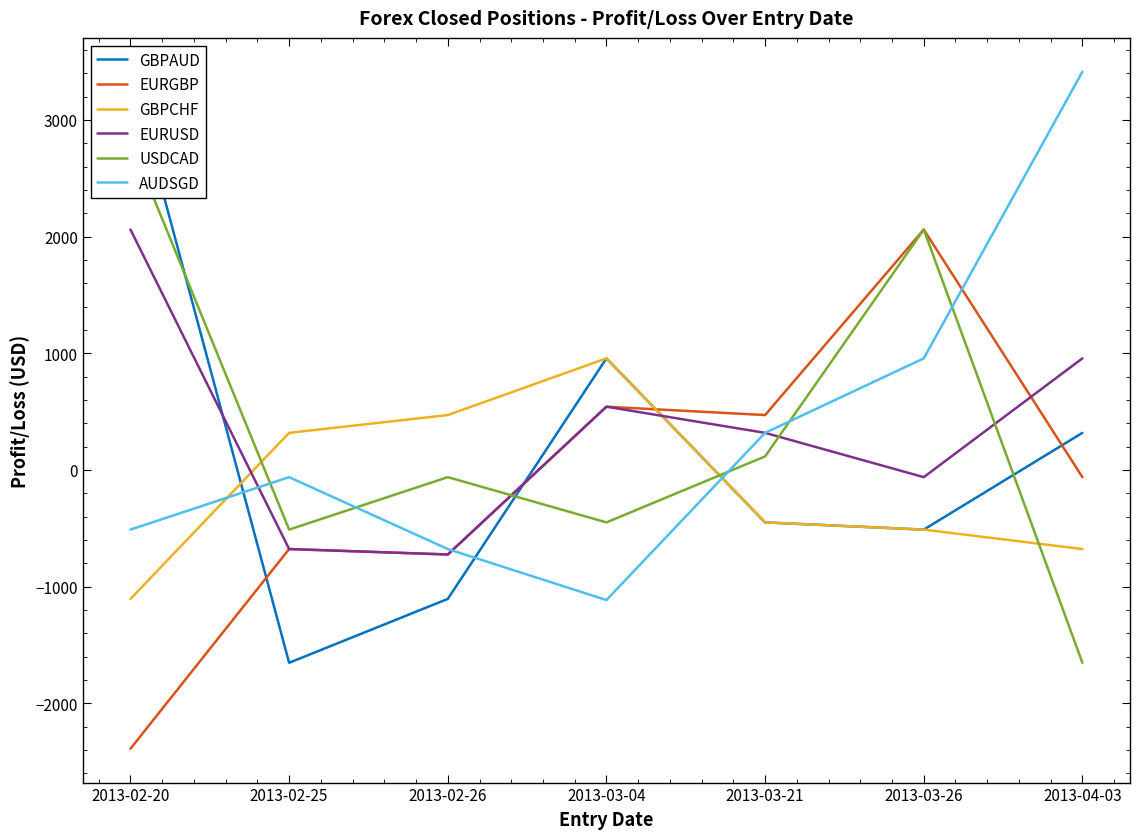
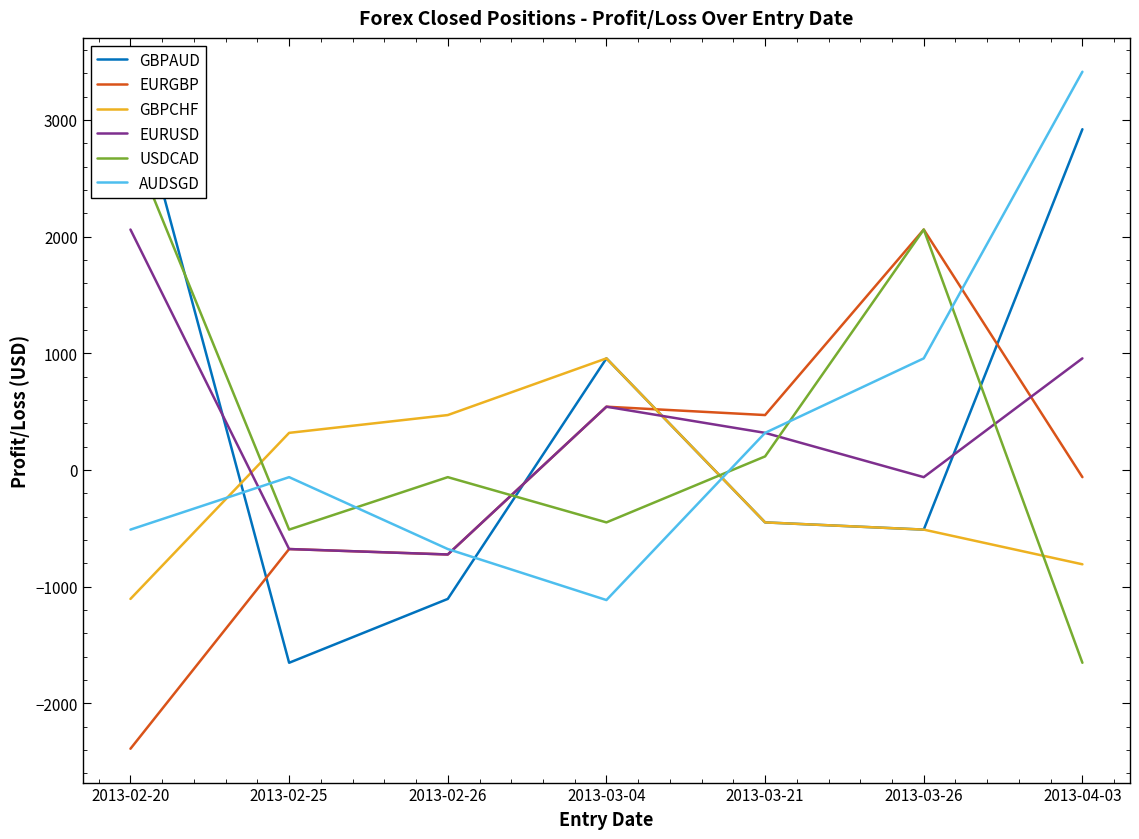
GBPAUD, 2013-04-03: 320 -> 2920
GBPCHF, 2013-04-03: -680 -> -810
